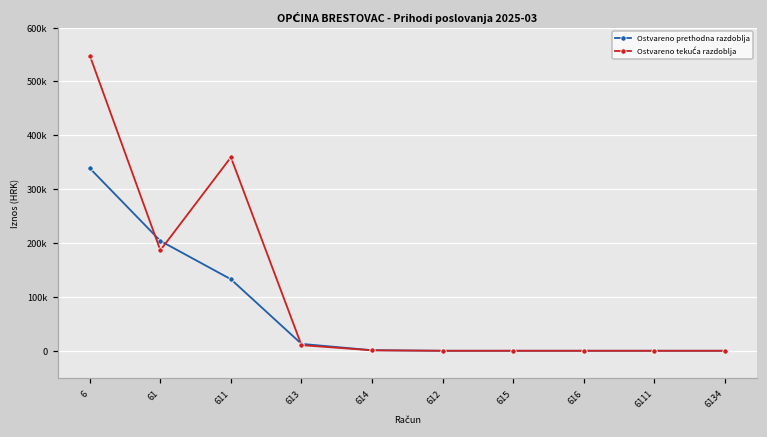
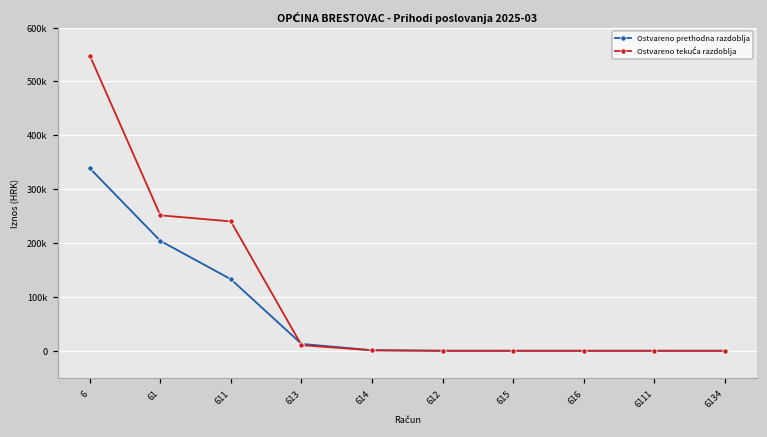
Ostvareno tekuća razdoblja, 61: 190000 -> 250000
Ostvareno tekuća razdoblja, 611: 360000 -> 240000
